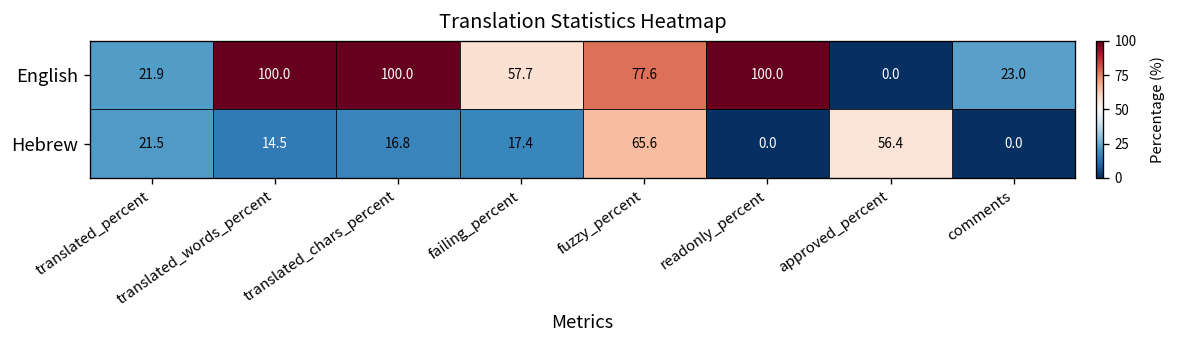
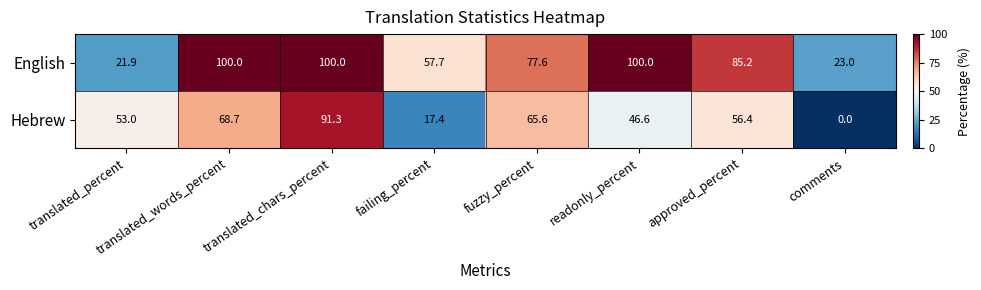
English, approved_percent: 0.0 -> 85.2
Hebrew, translated_percent: 21.5 -> 53.0
Hebrew, translated_words_percent: 14.5 -> 68.7
Hebrew, translated_chars_percent: 16.8 -> 91.3
Hebrew, readonly_percent: 0.0 -> 46.6
